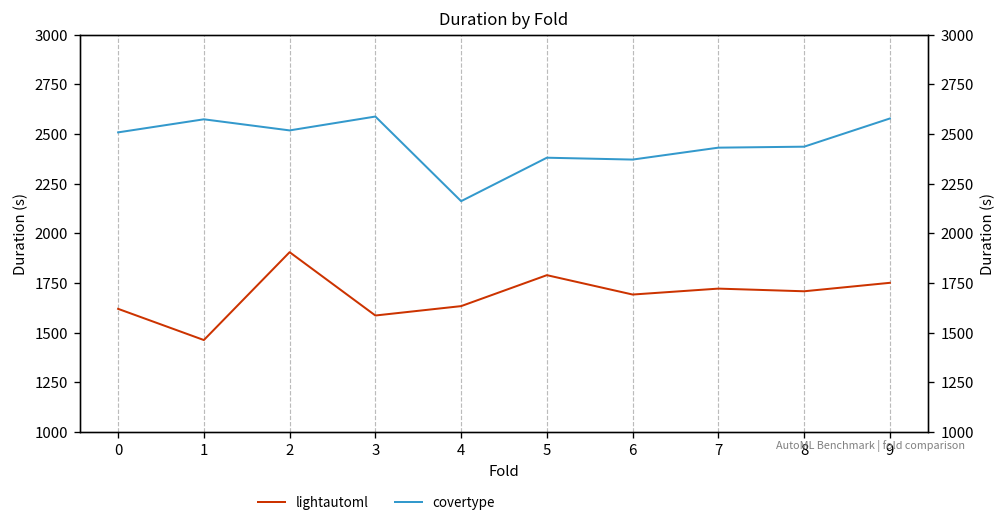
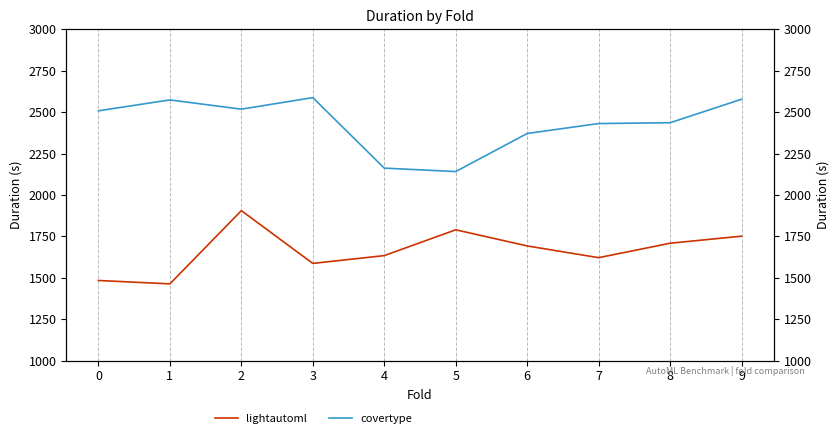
lightautoml, 0: 1620 -> 1480
covertype, 5: 2380 -> 2140
lightautoml, 7: 1720 -> 1620
